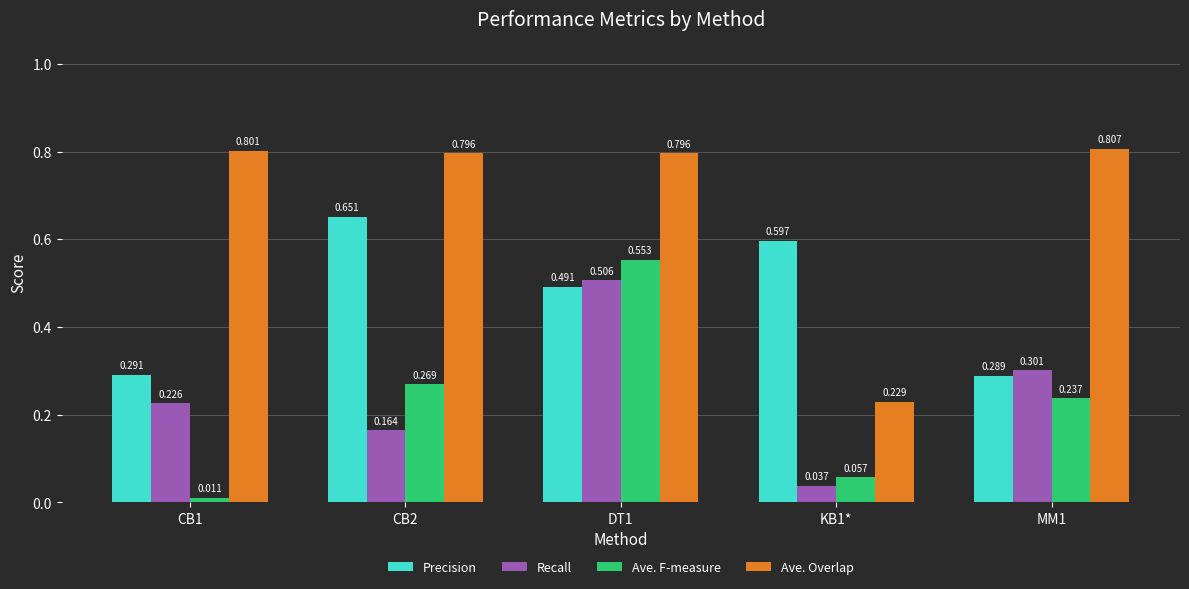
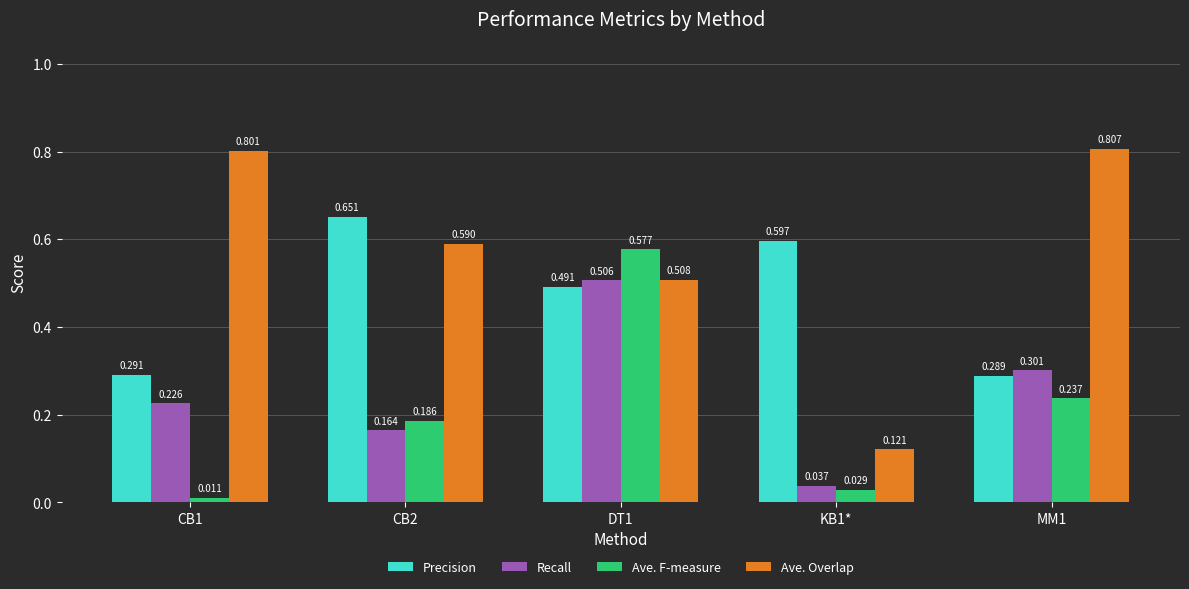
Ave. F-measure, CB2: 0.269 -> 0.186
Ave. Overlap, CB2: 0.796 -> 0.590
Ave. F-measure, DT1: 0.553 -> 0.577
Ave. Overlap, DT1: 0.796 -> 0.508
Ave. F-measure, KB1*: 0.057 -> 0.029
Ave. Overlap, KB1*: 0.229 -> 0.121
